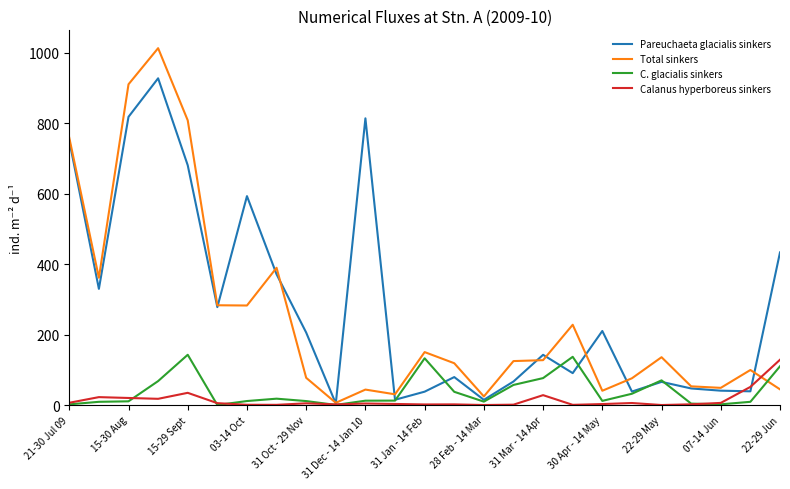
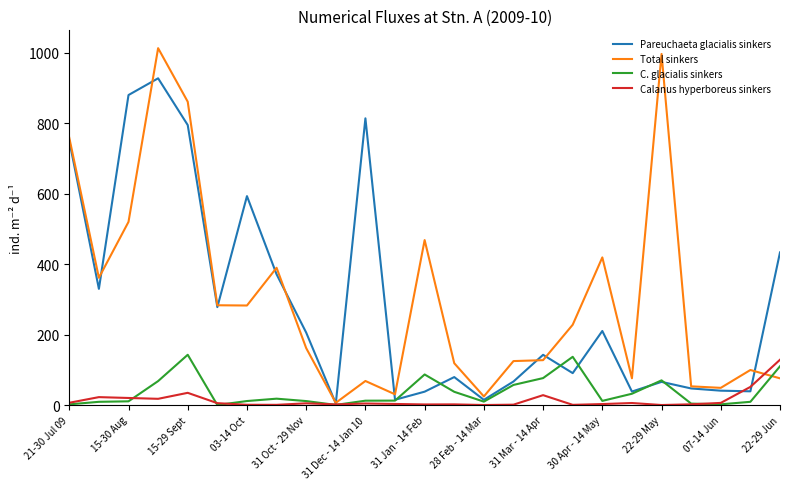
Pareuchaeta glacialis sinkers, 15-30 Aug: 820 -> 880
Total sinkers, 15-30 Aug: 910 -> 520
Pareuchaeta glacialis sinkers, 15-29 Sept: 680 -> 790
Total sinkers, 15-29 Sept: 810 -> 860
Total sinkers, 31 Oct - 29 Nov: 80 -> 160
Total sinkers, 31 Dec - 14 Jan 10: 40 -> 70
Total sinkers, 31 Jan - 14 Feb: 150 -> 470
C. glacialis sinkers, 31 Jan - 14 Feb: 130 -> 90
Total sinkers, 30 Apr - 14 May: 40 -> 420
Total sinkers, 22-29 May: 140 -> 1000
Total sinkers, 22-29 Jun: 40 -> 80
